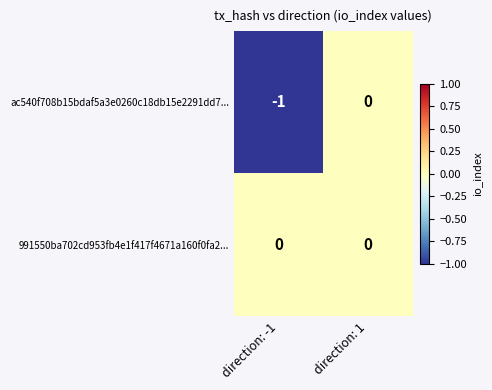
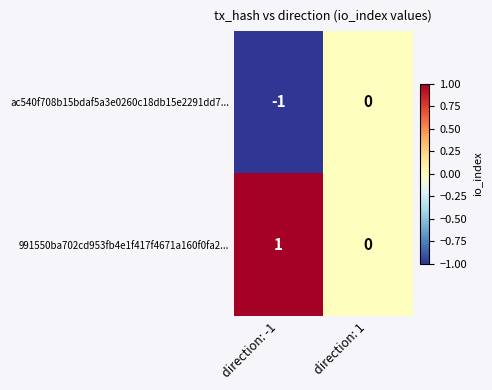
991550ba702cd953fb4e1f417f4671a160f0fa2..., direction: -1: 0 -> 1
